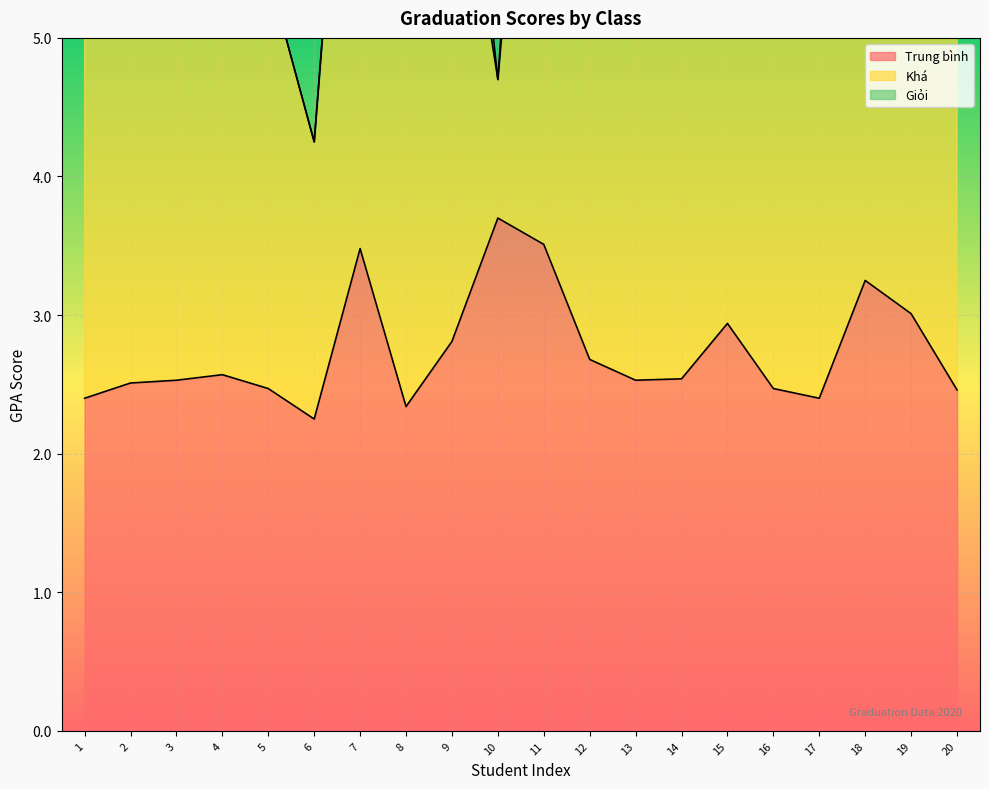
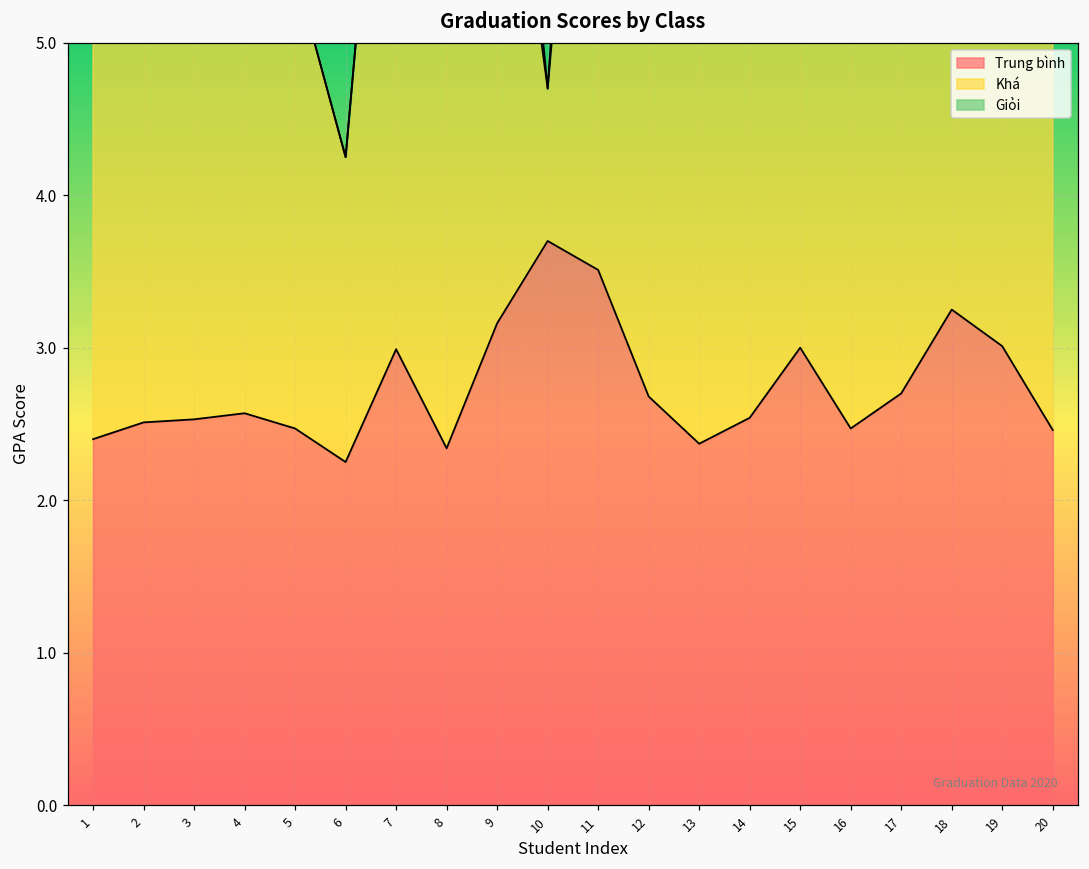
Trung bình, 7: 3.48 -> 2.99
Trung bình, 9: 2.81 -> 3.16
Trung bình, 13: 2.53 -> 2.37
Trung bình, 15: 2.94 -> 3.00
Trung bình, 17: 2.4 -> 2.7
